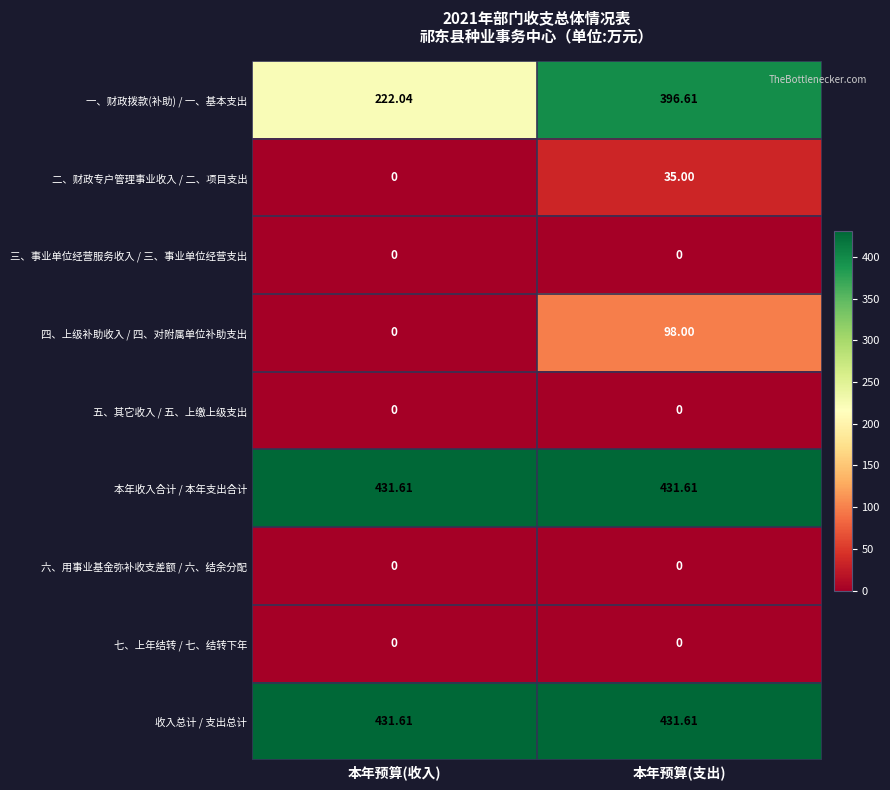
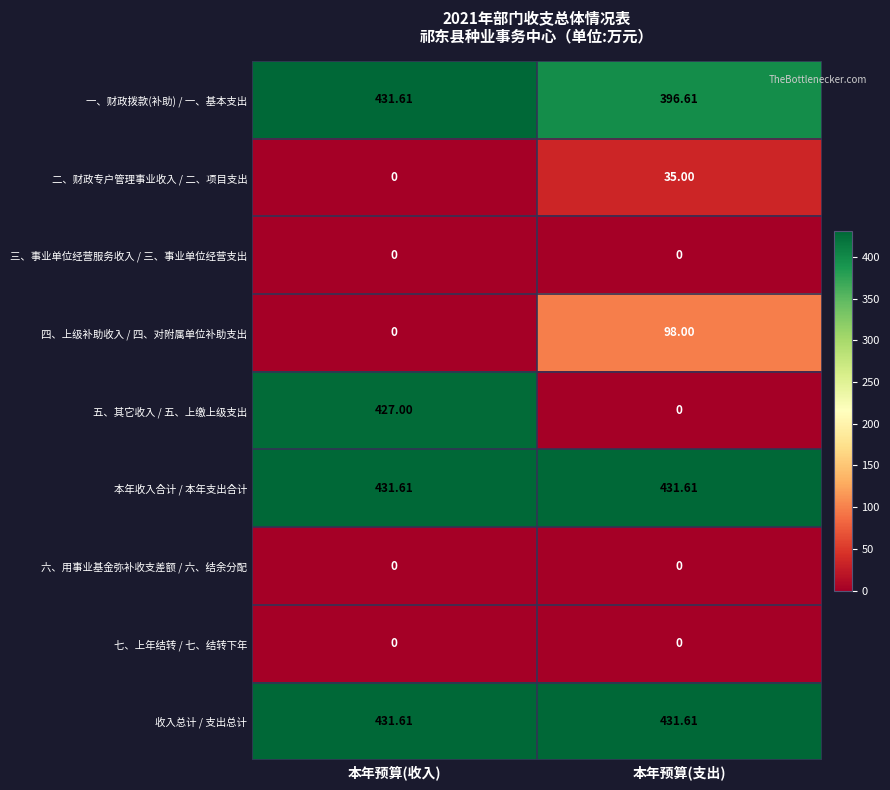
一、财政拨款(补助) / 一、基本支出, 本年预算(收入): 222.04 -> 431.61
五、其它收入 / 五、上缴上级支出, 本年预算(收入): 0 -> 427.00
